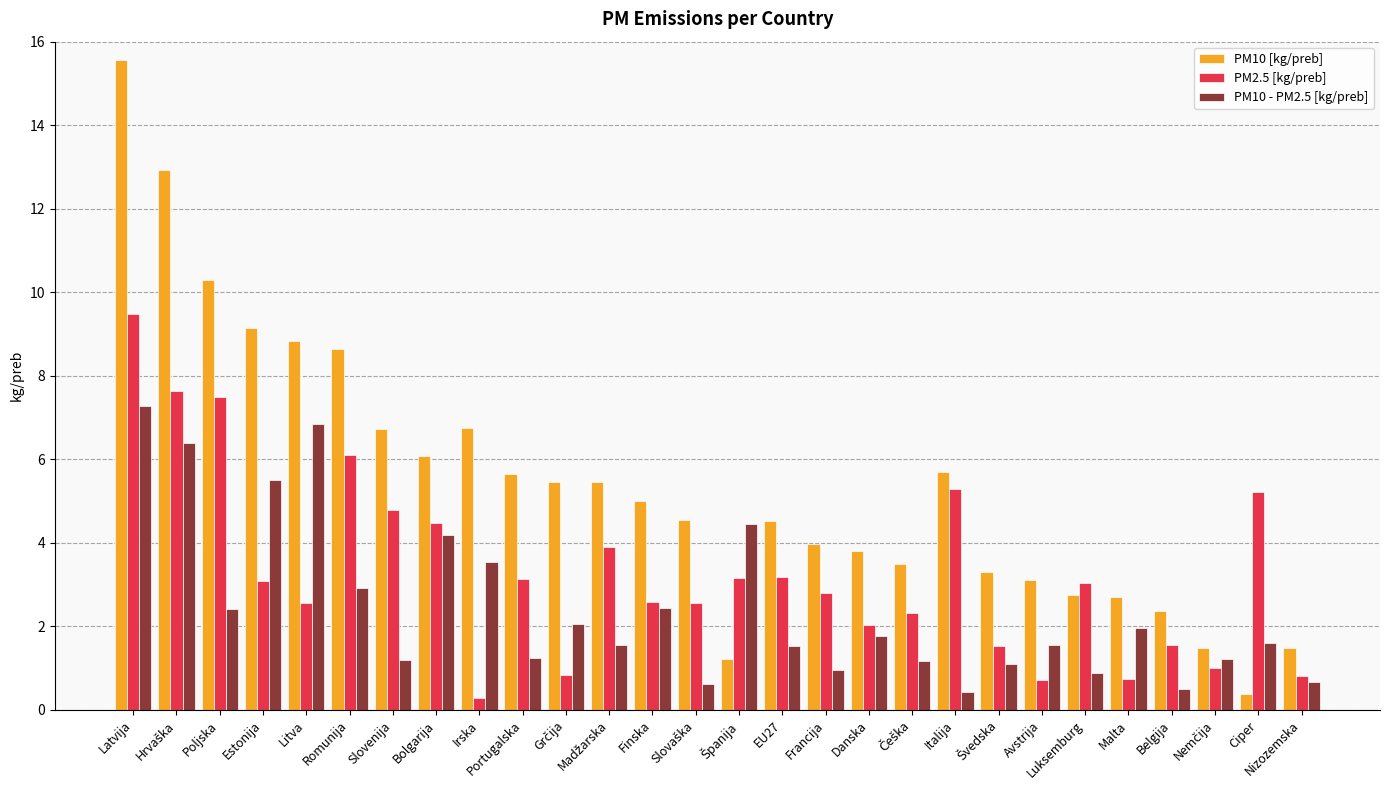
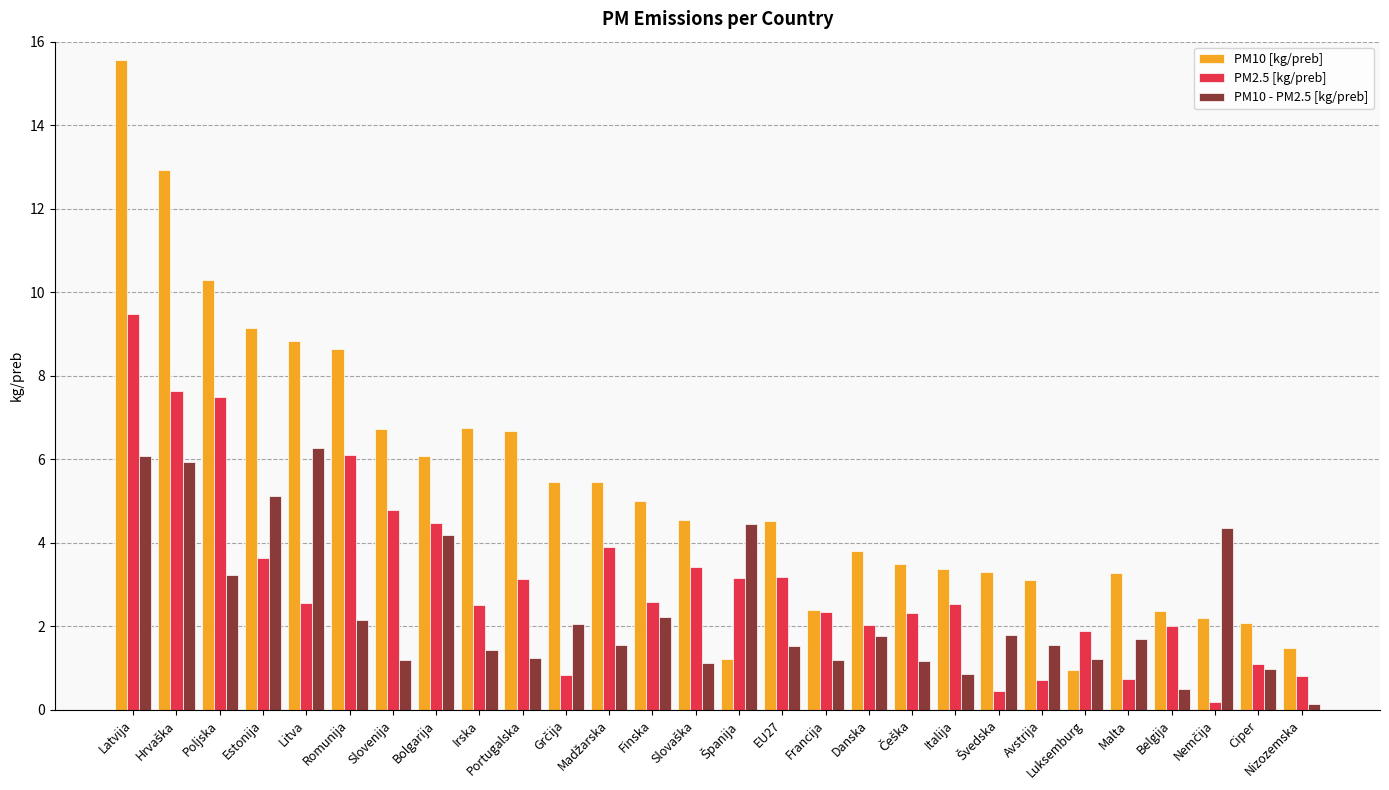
PM10 - PM2.5 [kg/preb], Latvija: 7.3 -> 6.1
PM10 - PM2.5 [kg/preb], Hrvaška: 6.4 -> 5.9
PM10 - PM2.5 [kg/preb], Poljska: 2.4 -> 3.2
PM2.5 [kg/preb], Estonija: 3.1 -> 3.6
PM10 - PM2.5 [kg/preb], Estonija: 5.5 -> 5.1
PM10 - PM2.5 [kg/preb], Litva: 6.8 -> 6.3
PM10 - PM2.5 [kg/preb], Romunija: 2.9 -> 2.2
PM2.5 [kg/preb], Irska: 0.3 -> 2.5
PM10 - PM2.5 [kg/preb], Irska: 3.5 -> 1.4
PM10 [kg/preb], Portugalska: 5.6 -> 6.7
PM10 - PM2.5 [kg/preb], Finska: 2.4 -> 2.2
PM2.5 [kg/preb], Slovaška: 2.6 -> 3.4
PM10 - PM2.5 [kg/preb], Slovaška: 0.6 -> 1.1
PM10 [kg/preb], Francija: 4.0 -> 2.4
PM2.5 [kg/preb], Francija: 2.8 -> 2.4
PM10 - PM2.5 [kg/preb], Francija: 1.0 -> 1.2
PM10 [kg/preb], Italija: 5.7 -> 3.4
PM2.5 [kg/preb], Italija: 5.3 -> 2.5
PM10 - PM2.5 [kg/preb], Italija: 0.4 -> 0.9
PM2.5 [kg/preb], Švedska: 1.5 -> 0.4
PM10 - PM2.5 [kg/preb], Švedska: 1.1 -> 1.8
PM10 [kg/preb], Luksemburg: 2.8 -> 1.0
PM2.5 [kg/preb], Luksemburg: 3.0 -> 1.9
PM10 - PM2.5 [kg/preb], Luksemburg: 0.9 -> 1.2
PM10 [kg/preb], Malta: 2.7 -> 3.3
PM10 - PM2.5 [kg/preb], Malta: 2.0 -> 1.7
PM2.5 [kg/preb], Belgija: 1.6 -> 2.0
PM10 [kg/preb], Nemčija: 1.5 -> 2.2
PM2.5 [kg/preb], Nemčija: 1.0 -> 0.2
PM10 - PM2.5 [kg/preb], Nemčija: 1.2 -> 4.4
PM10 [kg/preb], Ciper: 0.4 -> 2.1
PM2.5 [kg/preb], Ciper: 5.2 -> 1.1
PM10 - PM2.5 [kg/preb], Ciper: 1.6 -> 1.0
PM10 - PM2.5 [kg/preb], Nizozemska: 0.7 -> 0.1
